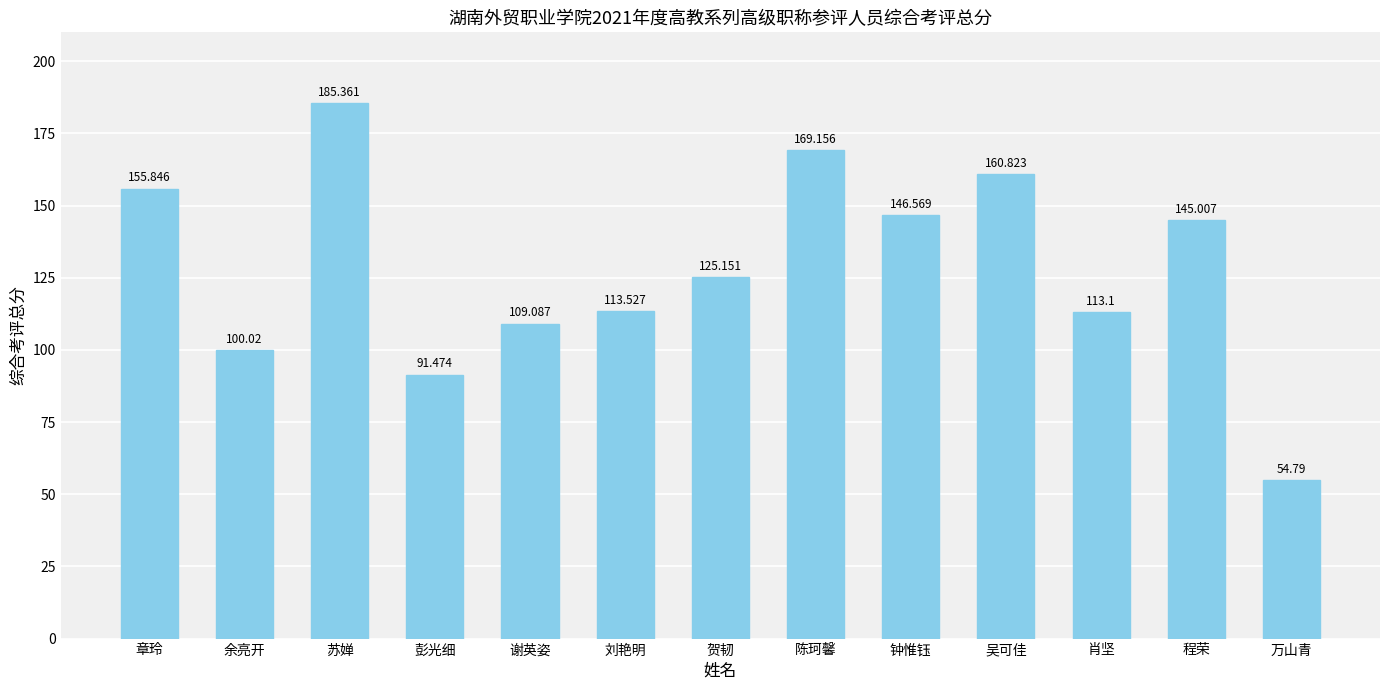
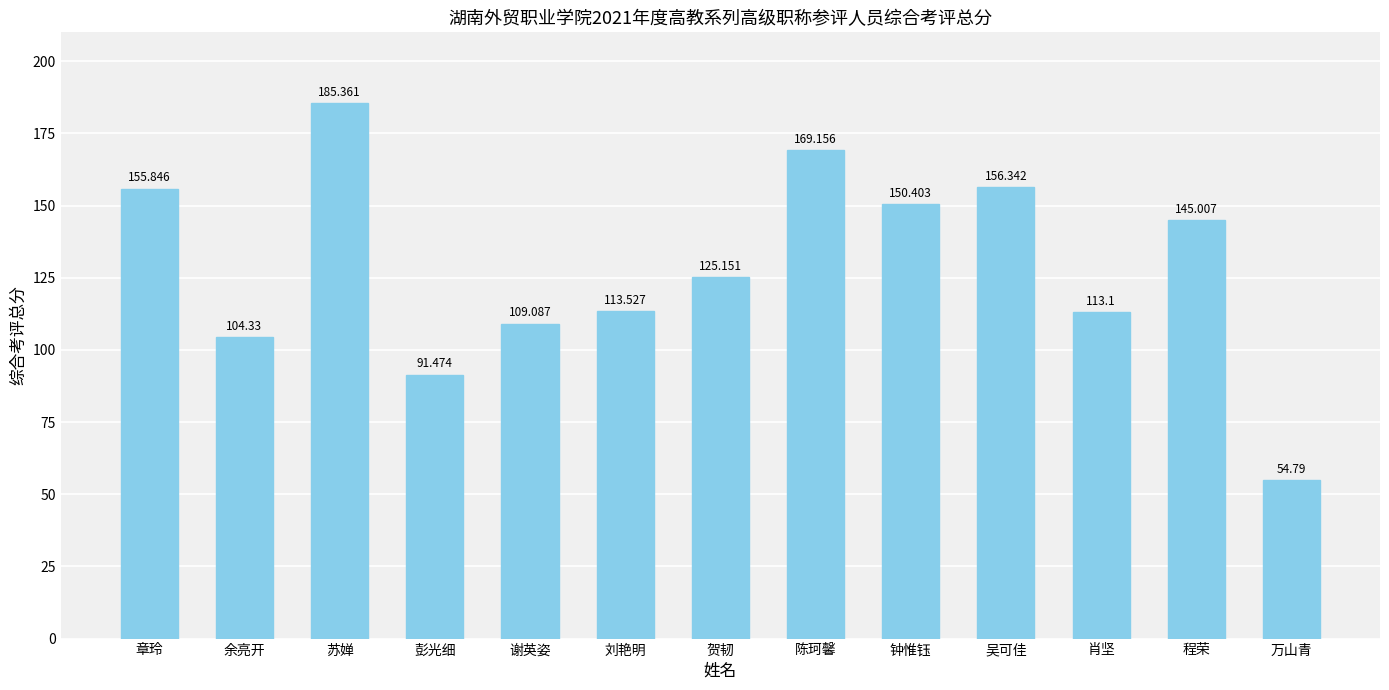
余亮开: 100.02 -> 104.33
钟惟钰: 146.569 -> 150.403
吴可佳: 160.823 -> 156.342
